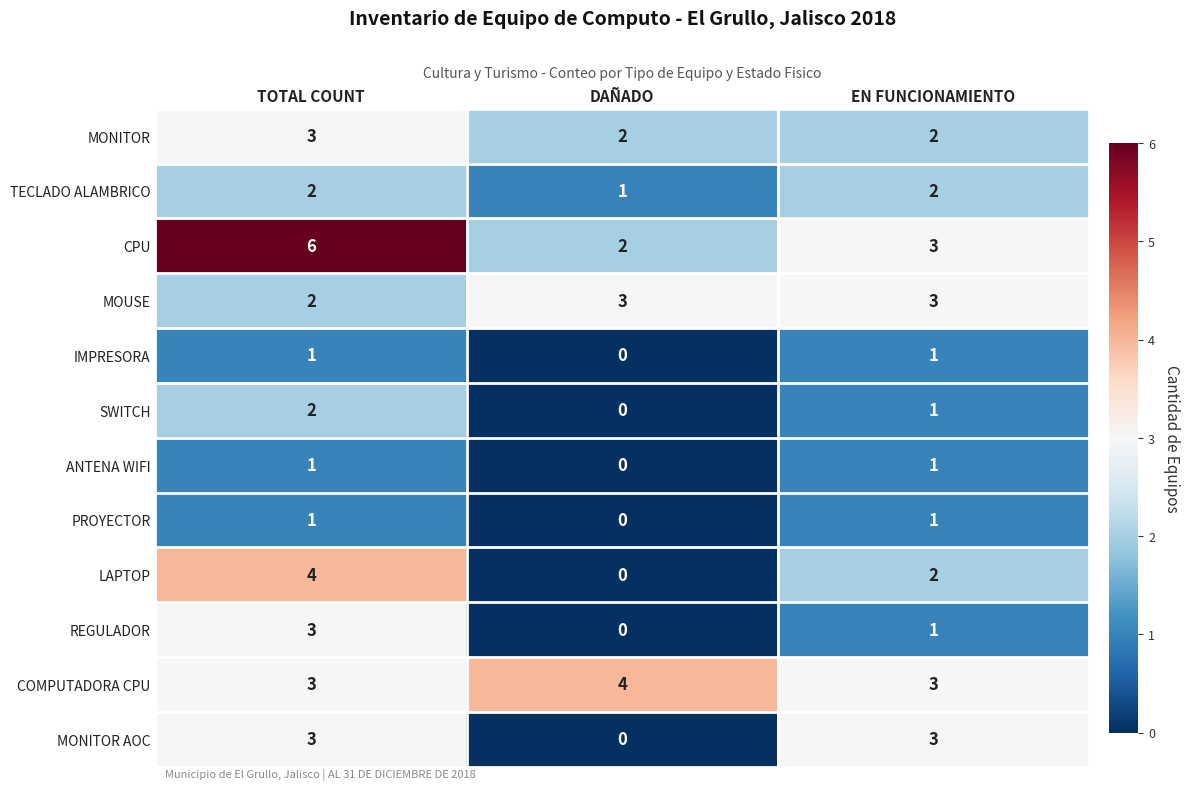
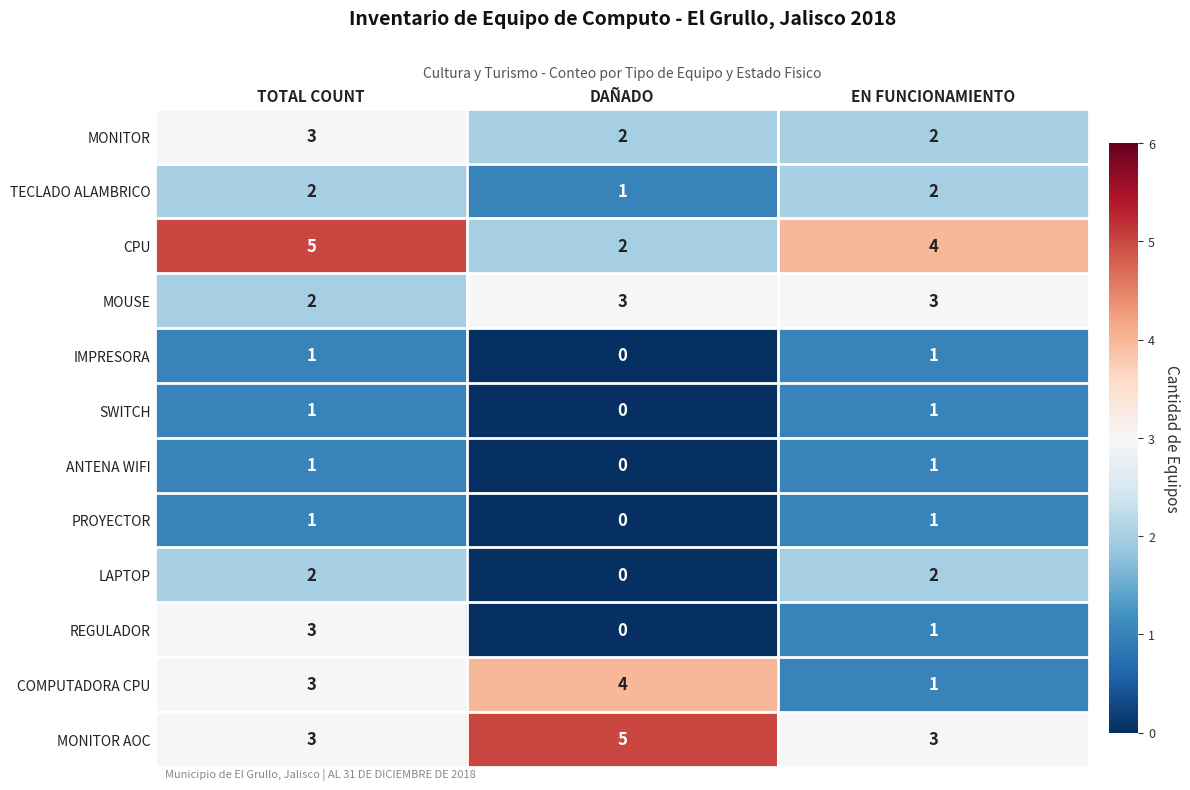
CPU, TOTAL COUNT: 6 -> 5
CPU, EN FUNCIONAMIENTO: 3 -> 4
SWITCH, TOTAL COUNT: 2 -> 1
LAPTOP, TOTAL COUNT: 4 -> 2
COMPUTADORA CPU, EN FUNCIONAMIENTO: 3 -> 1
MONITOR AOC, DAÑADO: 0 -> 5
